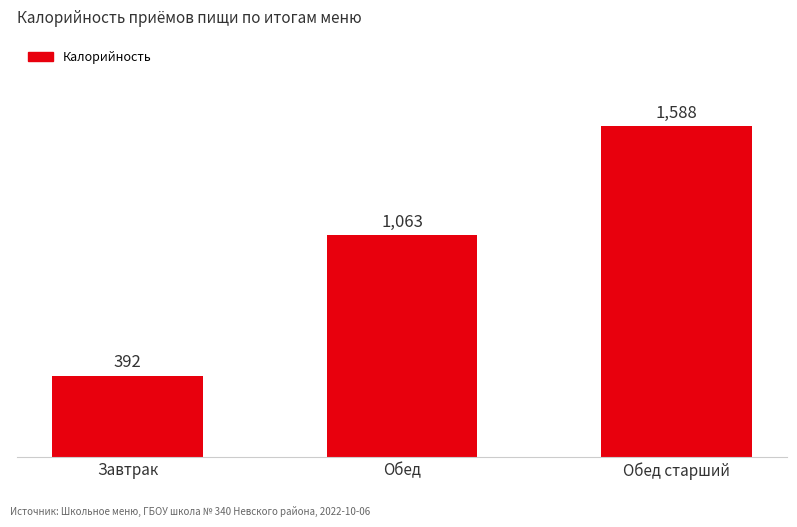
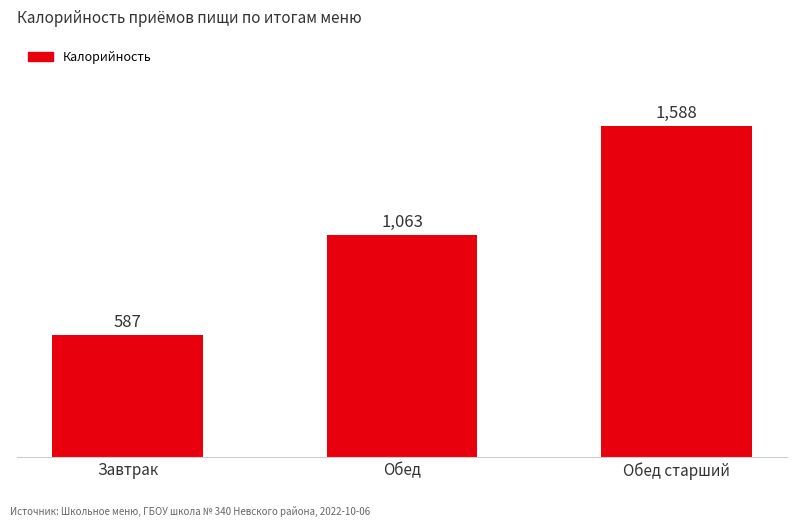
Завтрак: 392 -> 587
